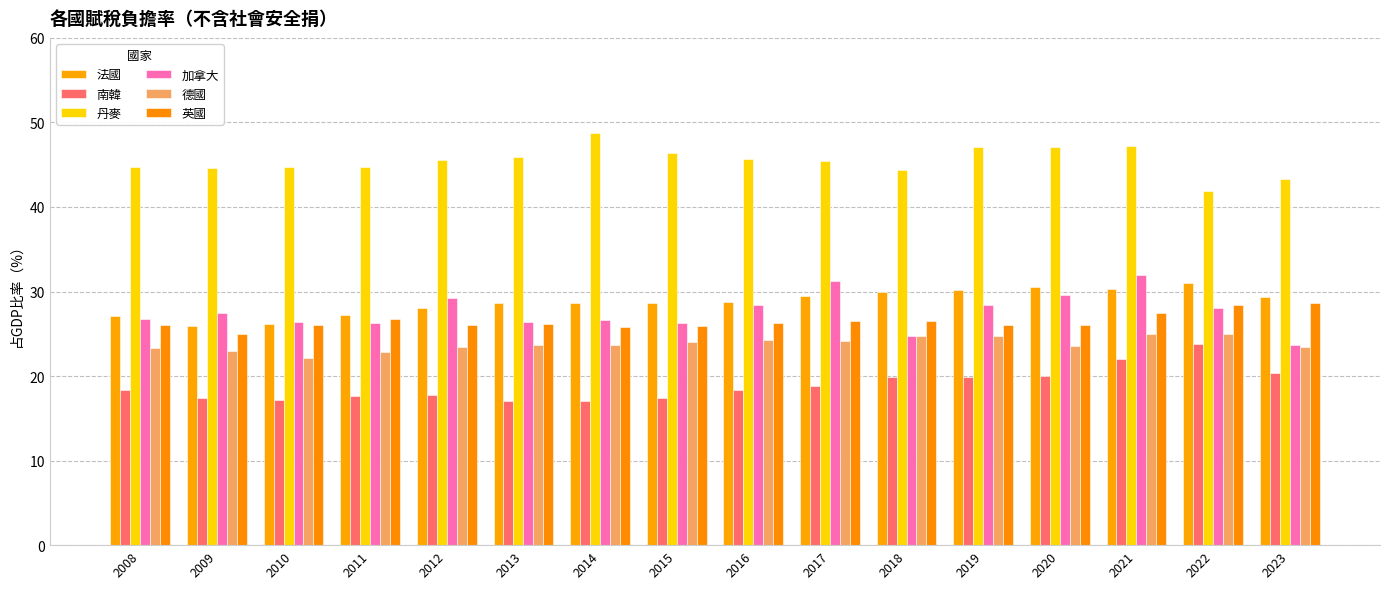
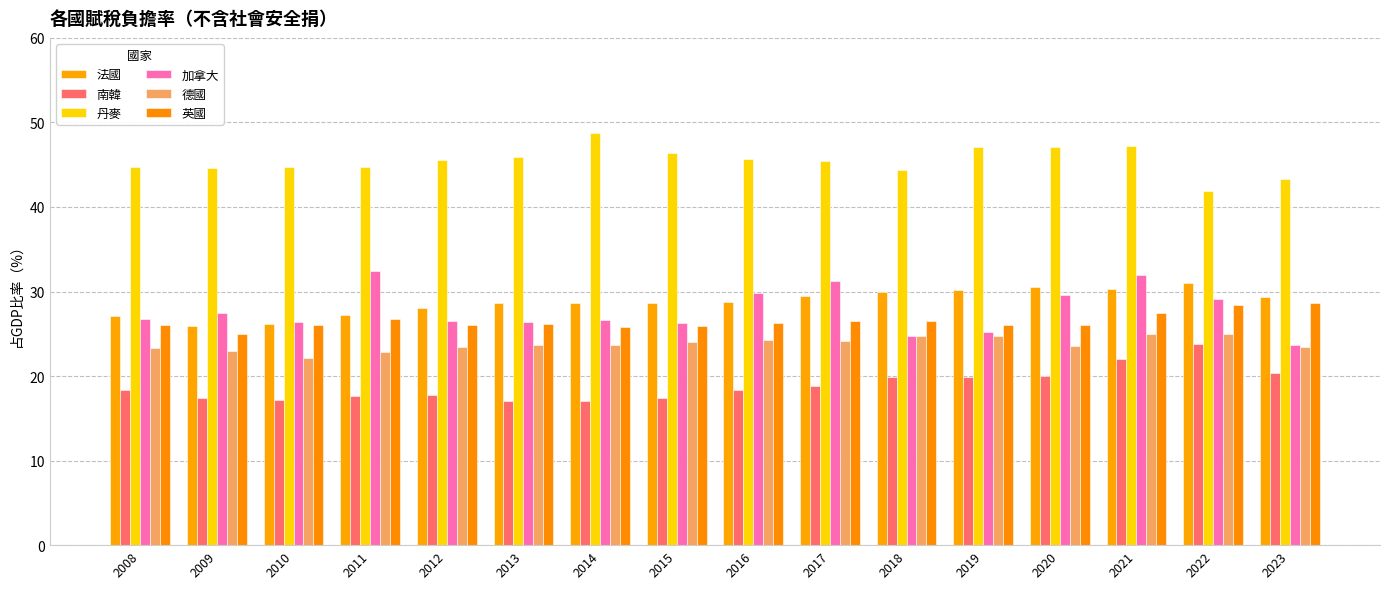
加拿大, 2011: 26 -> 32
加拿大, 2012: 29 -> 27
加拿大, 2016: 28 -> 30
加拿大, 2019: 28 -> 25
加拿大, 2022: 28 -> 29
